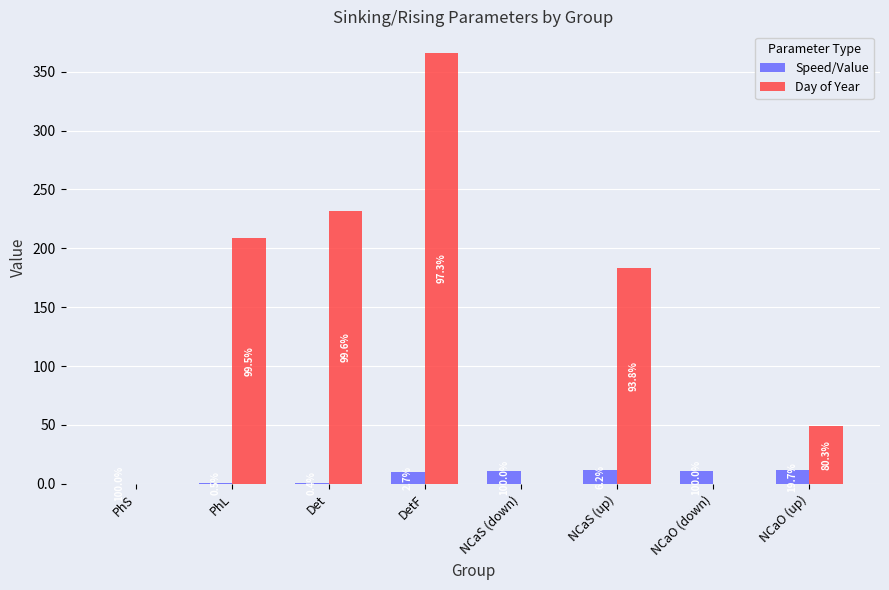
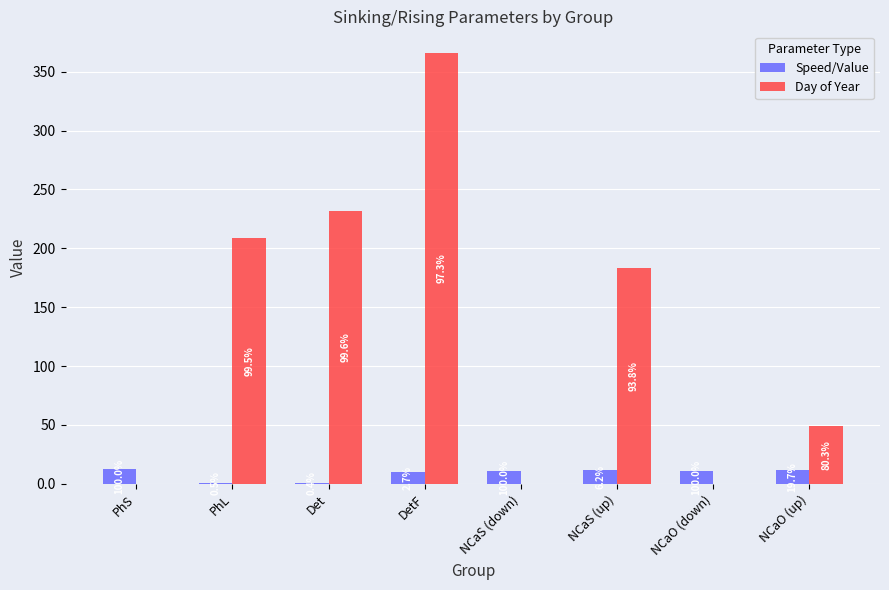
Speed/Value, PhS: 0 -> 12
